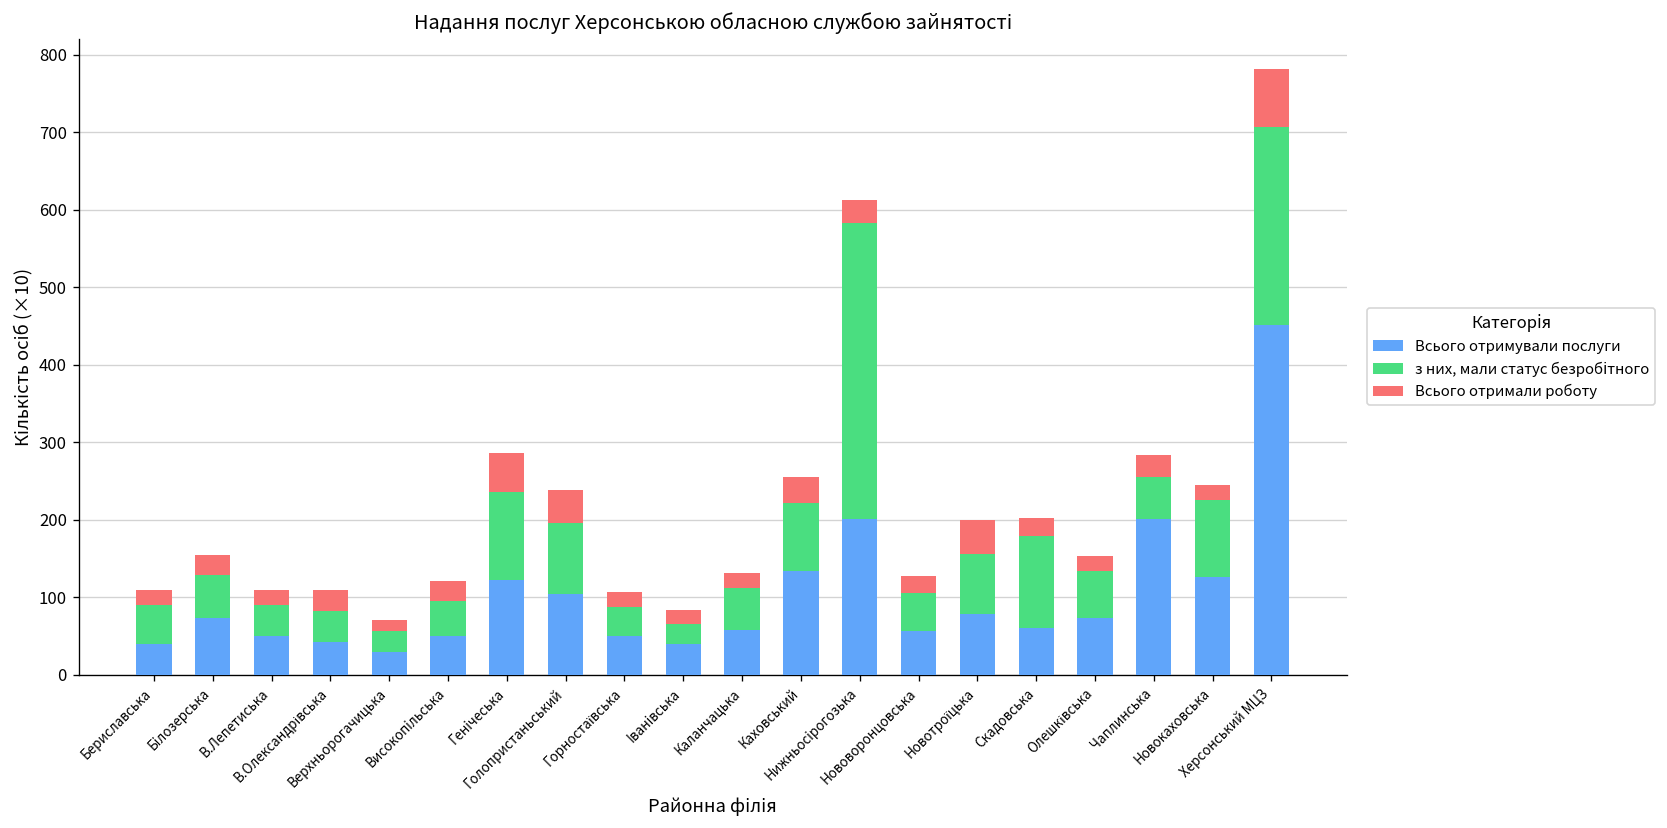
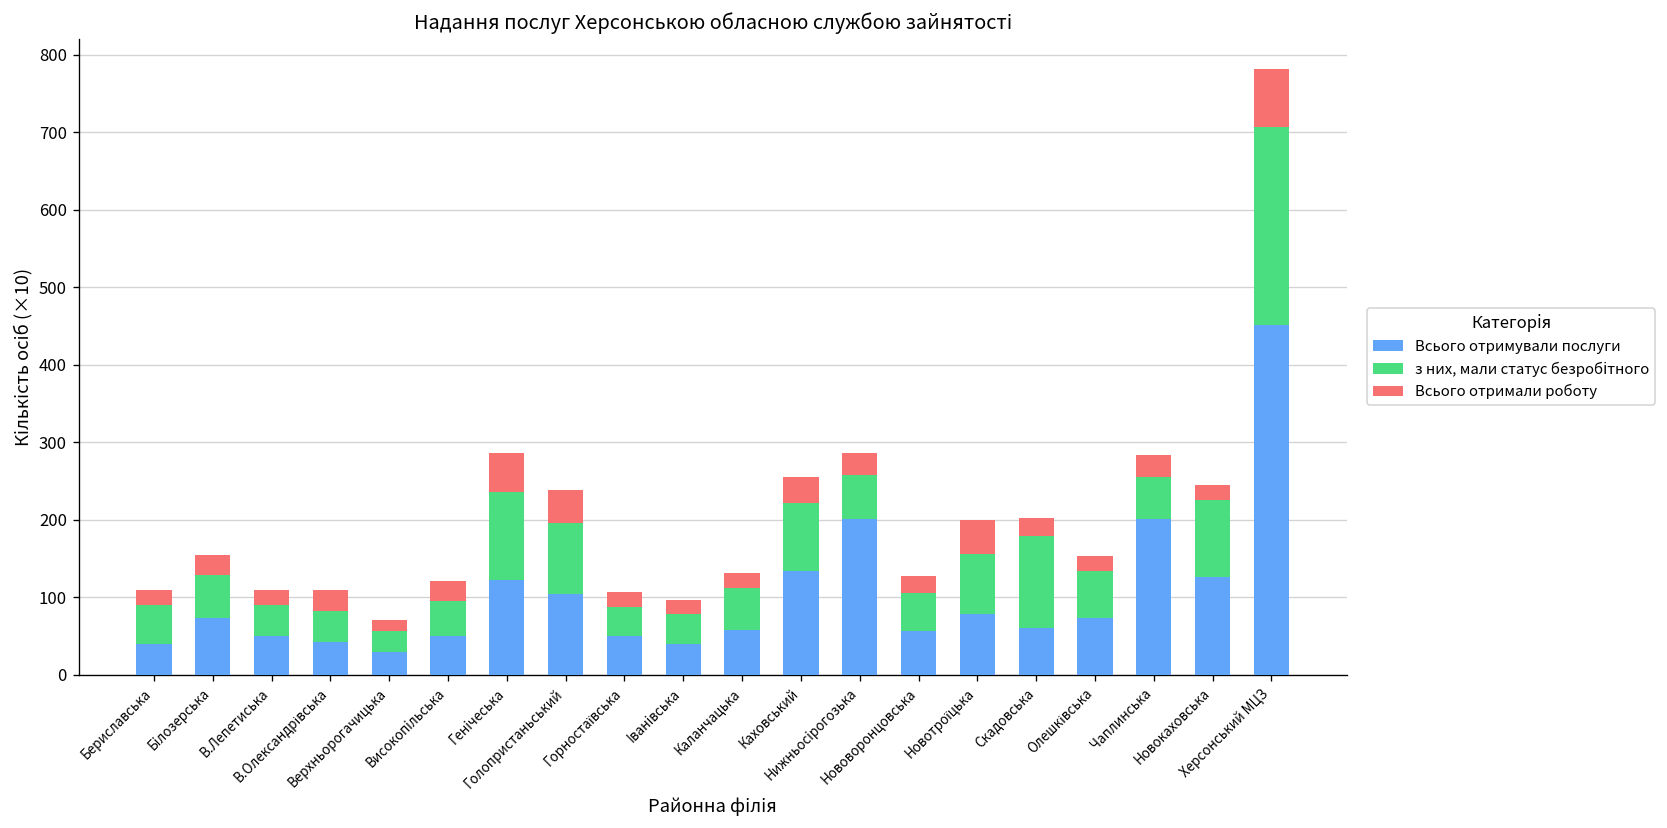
з них, мали статус безробітного, Iванiвська: 30 -> 40
з них, мали статус безробітного, Hижньосiрогозька: 380 -> 60
